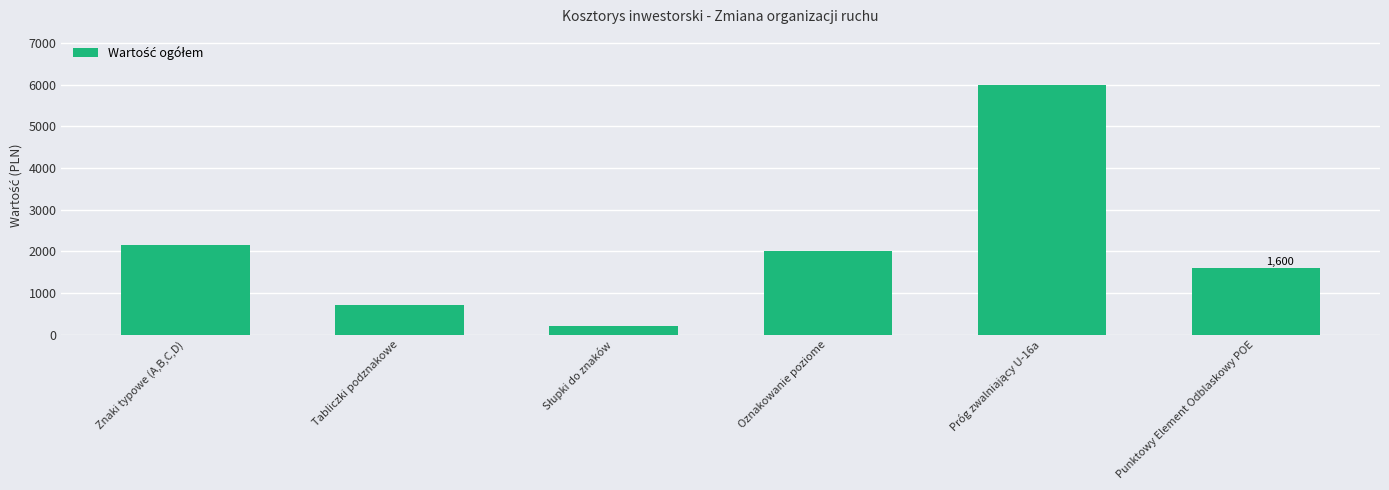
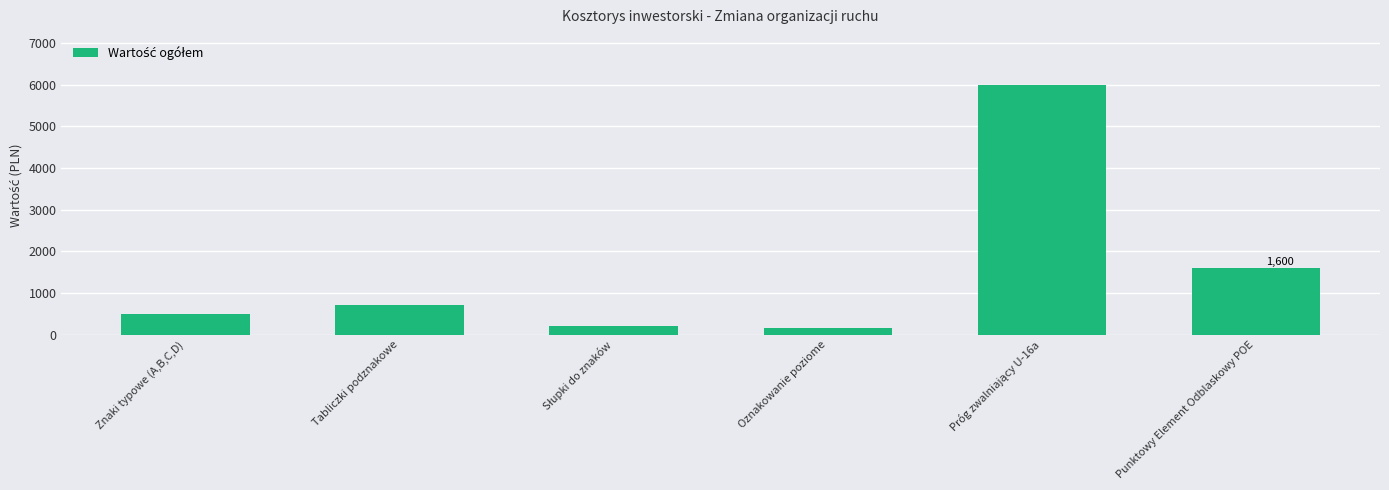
Znaki typowe (A,B,C,D): 2200 -> 500
Oznakowanie poziome: 2000 -> 200
